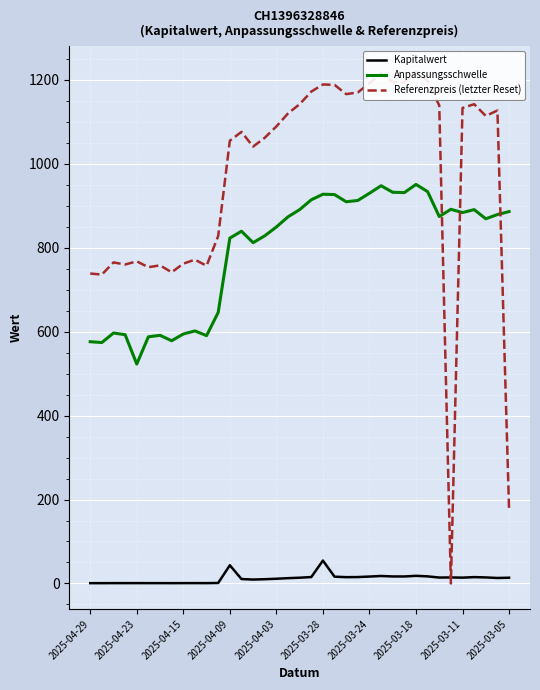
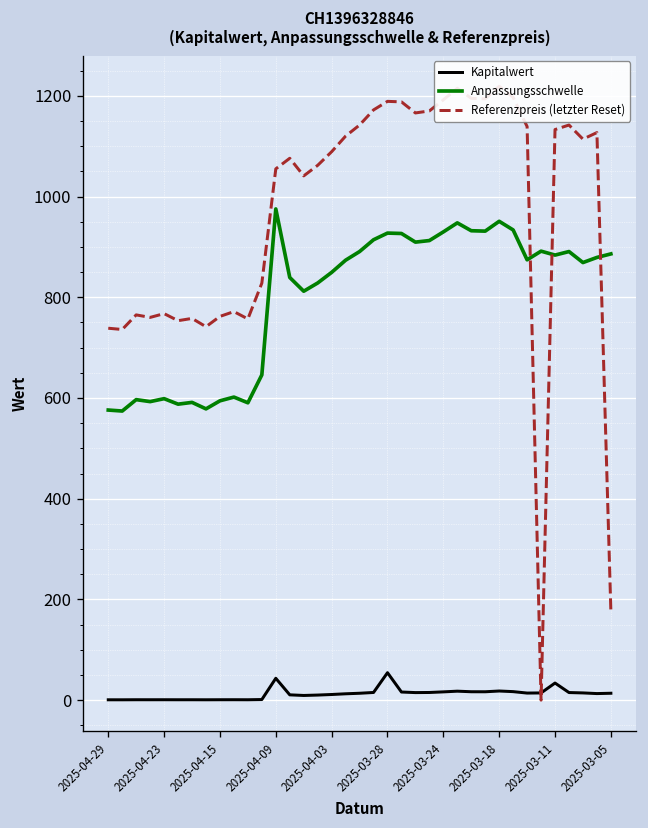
Anpassungsschwelle, 2025-04-23: 520 -> 600
Anpassungsschwelle, 2025-04-09: 820 -> 980
Kapitalwert, 2025-03-11: 10 -> 30
